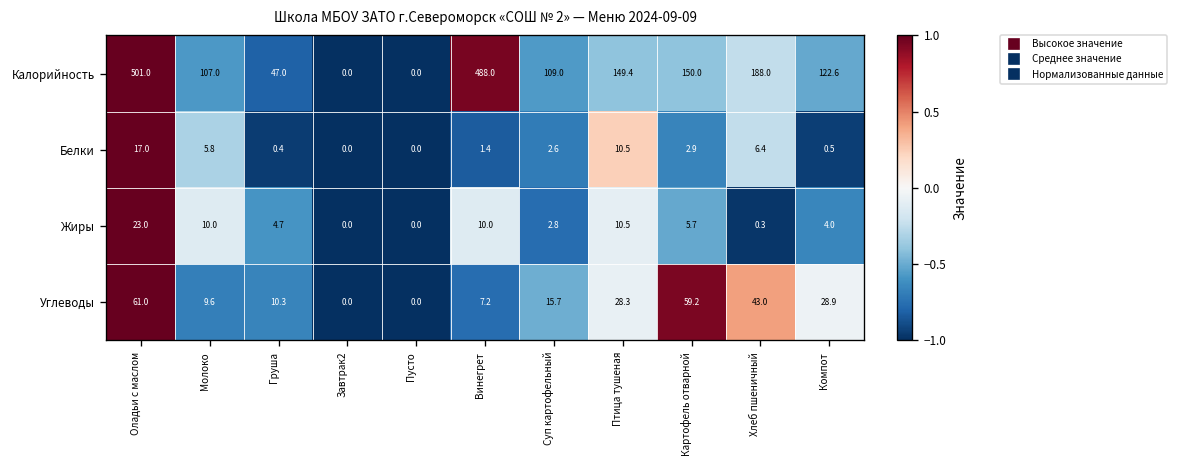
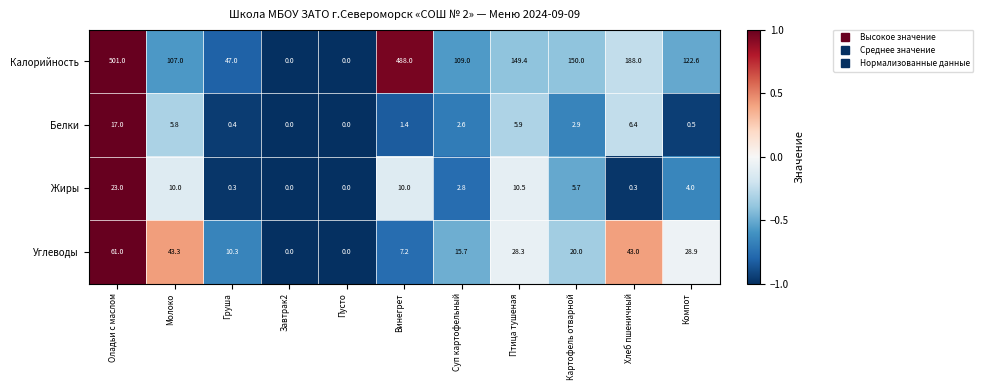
Белки, Птица тушеная: 10.5 -> 5.9
Жиры, Груша: 4.7 -> 0.3
Углеводы, Молоко: 9.6 -> 43.3
Углеводы, Картофель отварной: 59.2 -> 20.0
